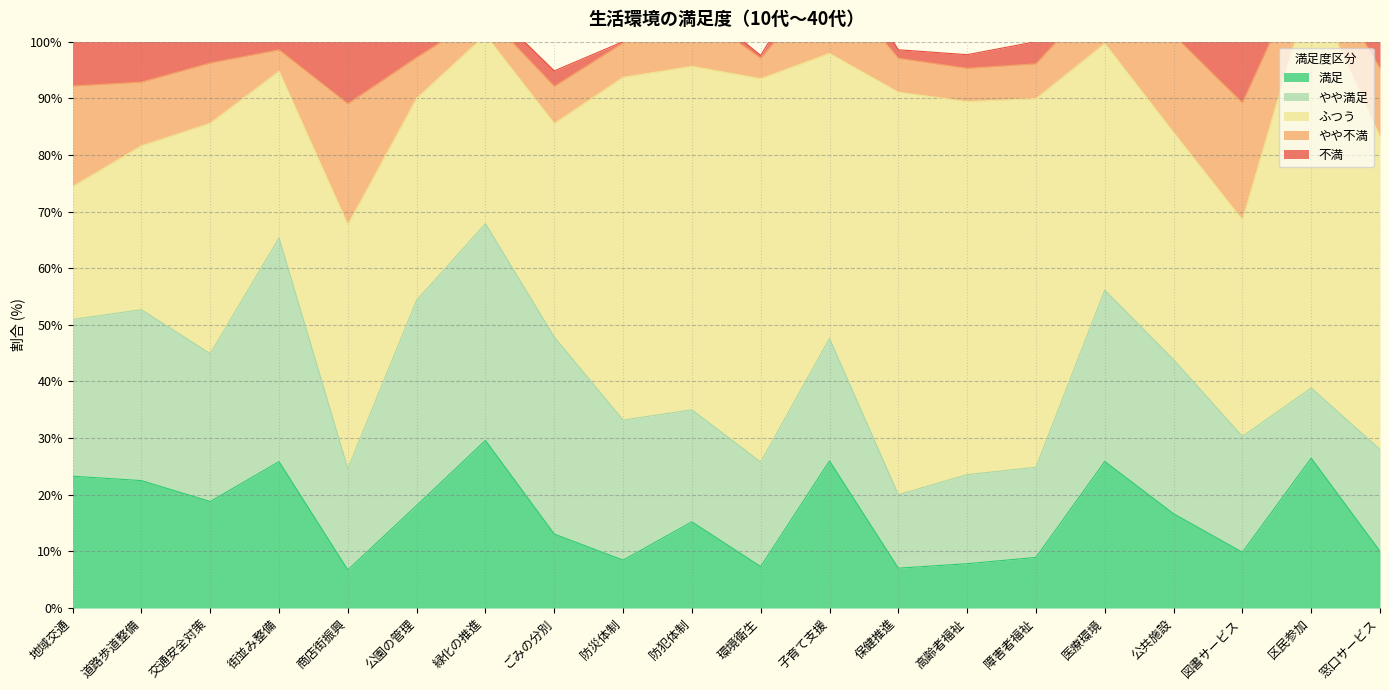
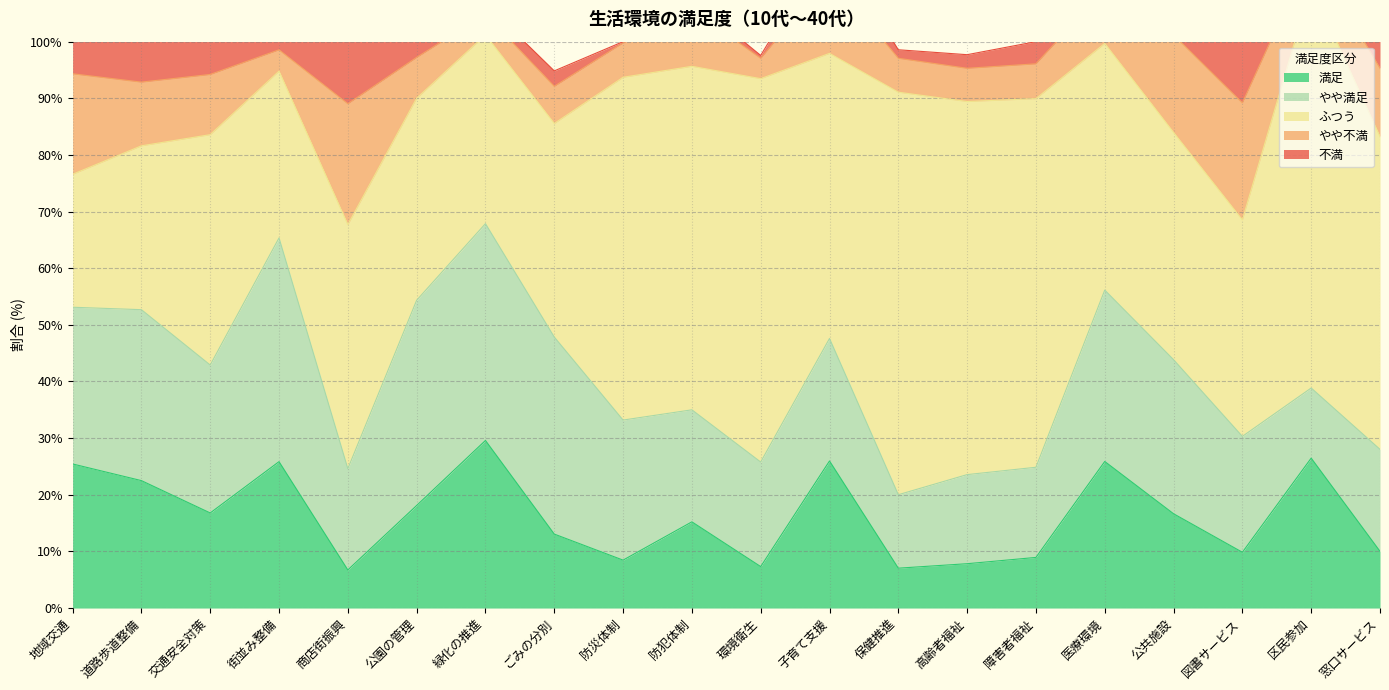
満足, 地域交通: 23% -> 25%
満足, 交通安全対策: 19% -> 17%
